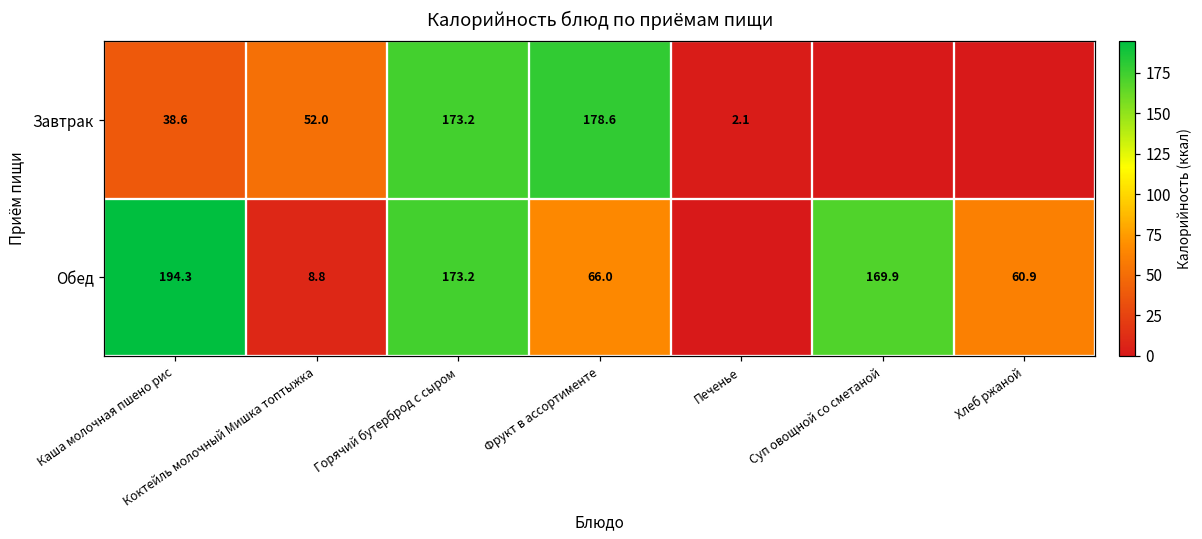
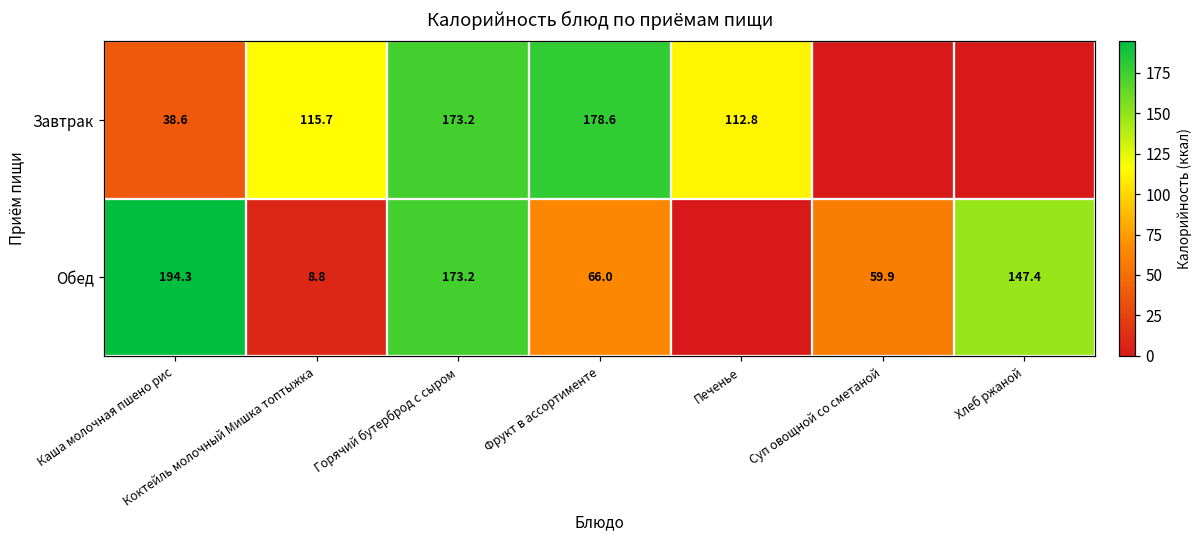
Завтрак, Коктейль молочный Мишка топтыжка: 52.0 -> 115.7
Завтрак, Печенье: 2.1 -> 112.8
Обед, Суп овощной со сметаной: 169.9 -> 59.9
Обед, Хлеб ржаной: 60.9 -> 147.4
